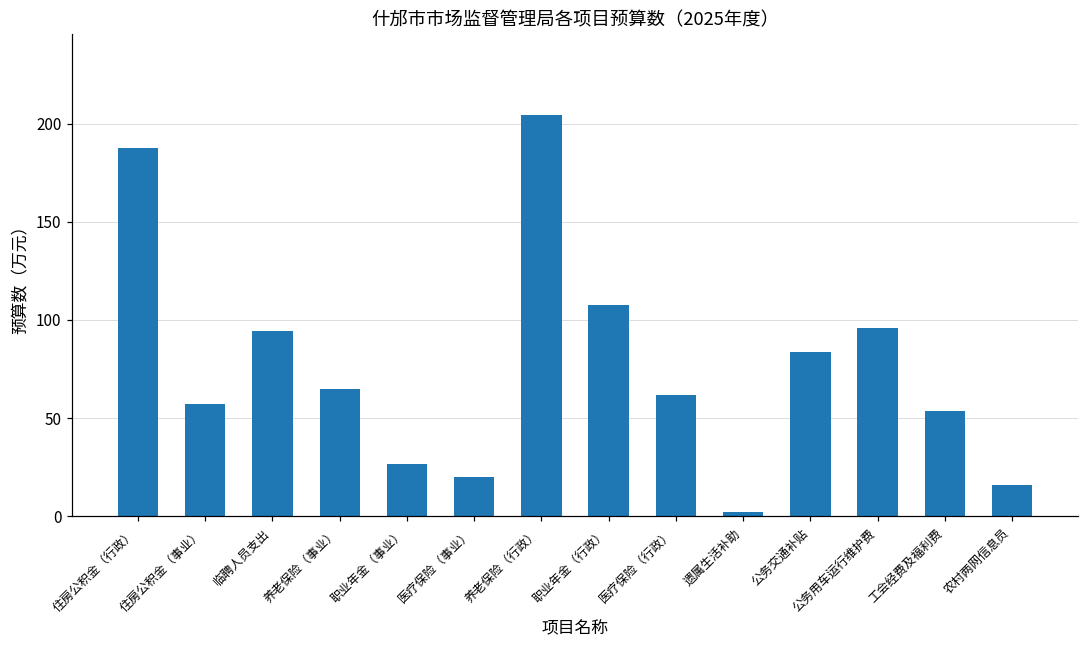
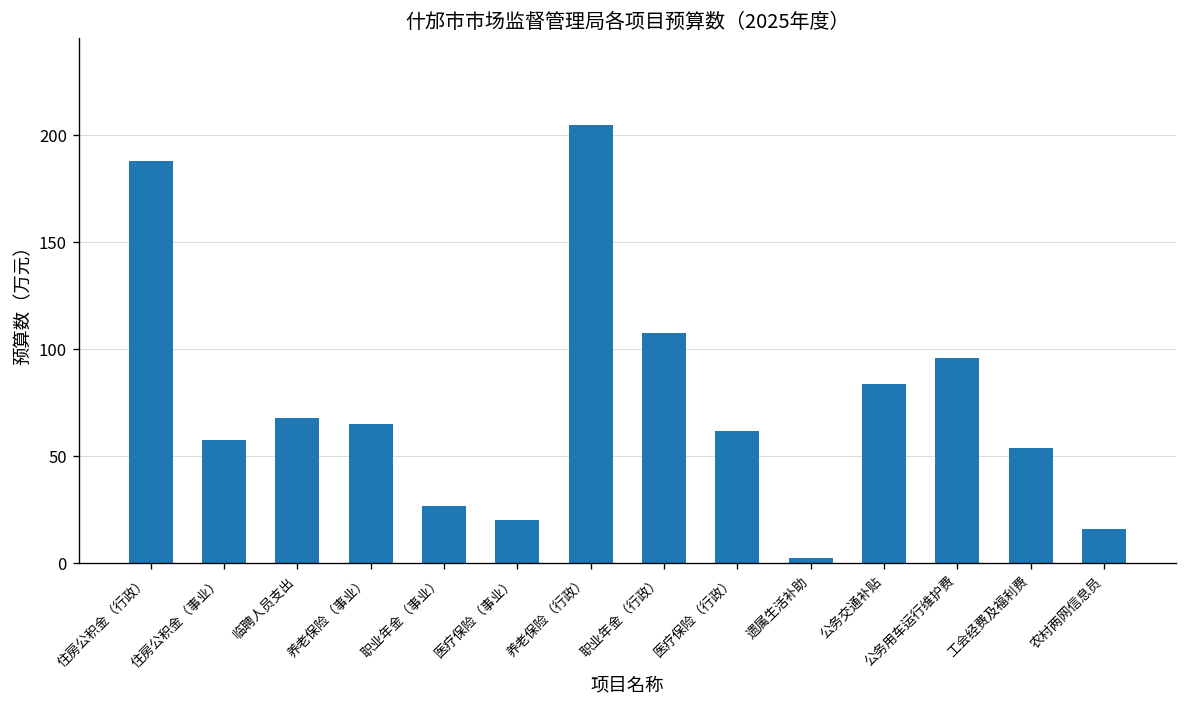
临聘人员支出: 94 -> 68
